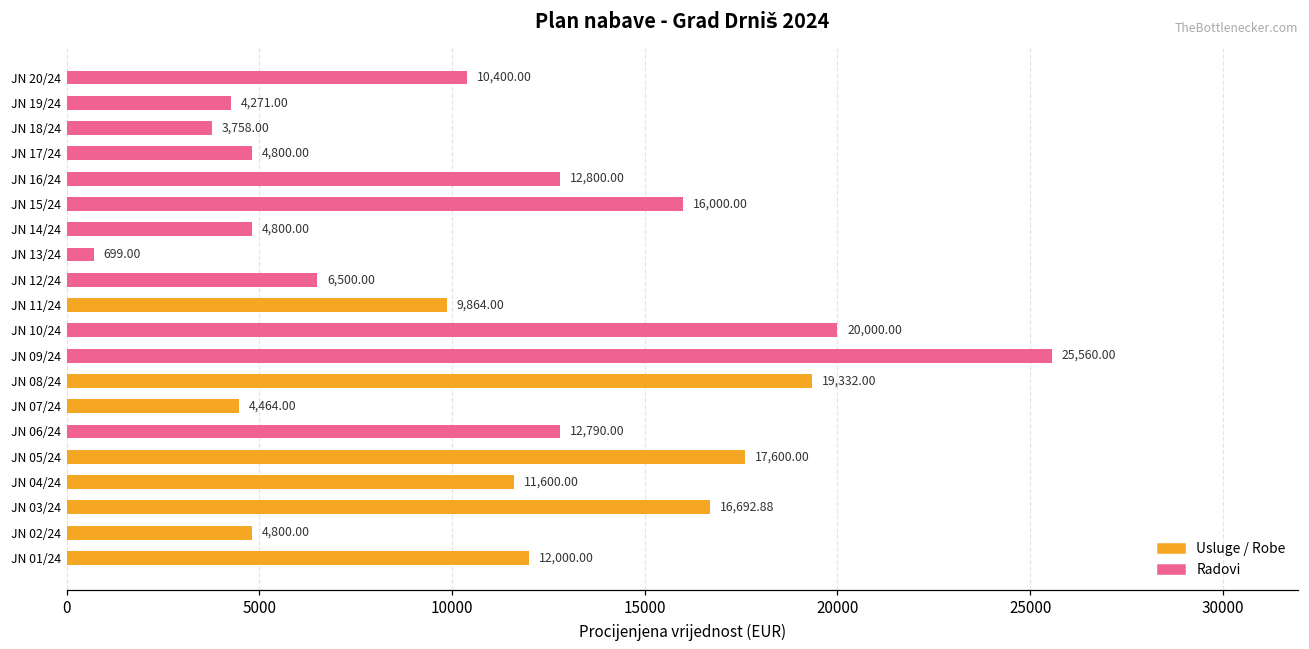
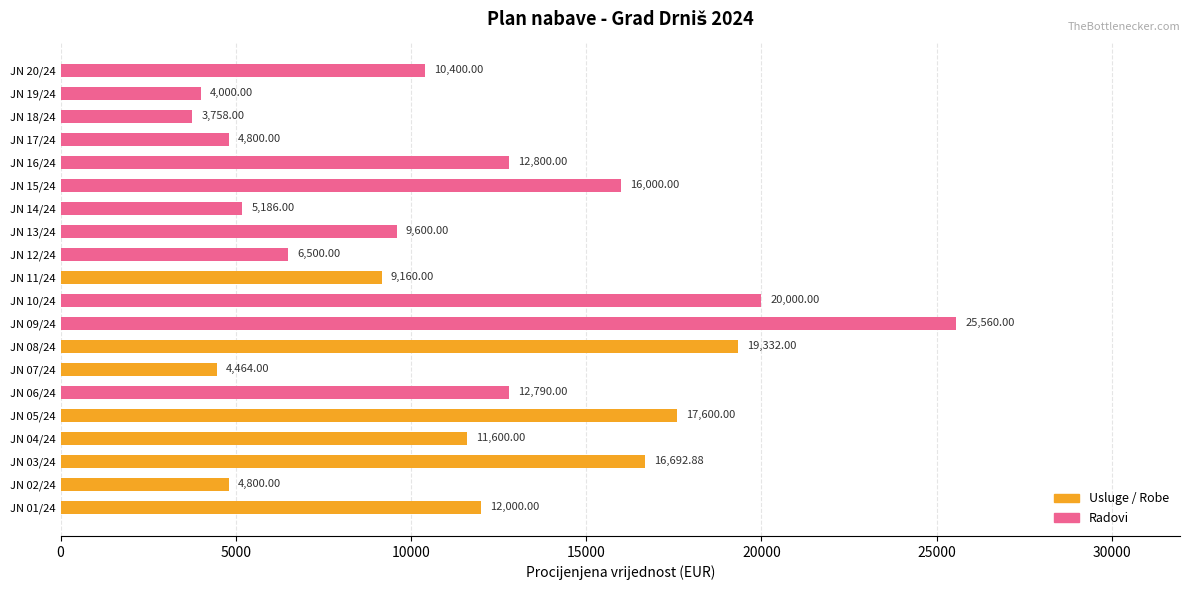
JN 19/24: 4,271.00 -> 4,000.00
JN 14/24: 4,800.00 -> 5,186.00
JN 13/24: 699.00 -> 9,600.00
JN 11/24: 9,864.00 -> 9,160.00
